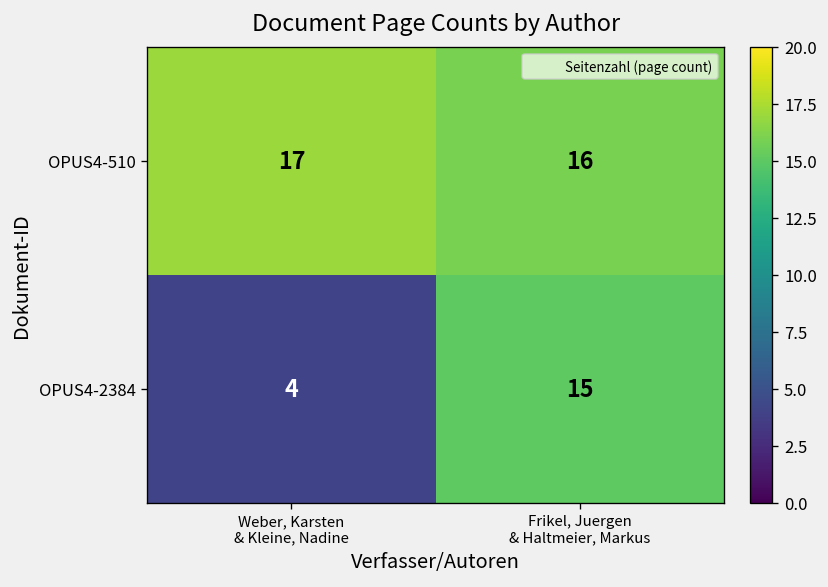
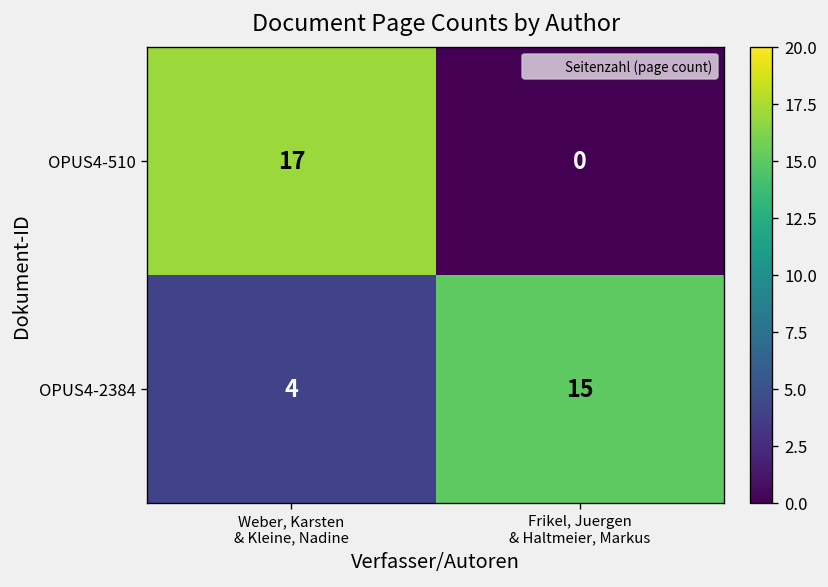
OPUS4-510, Frikel, Juergen & Haltmeier, Markus: 16 -> 0
